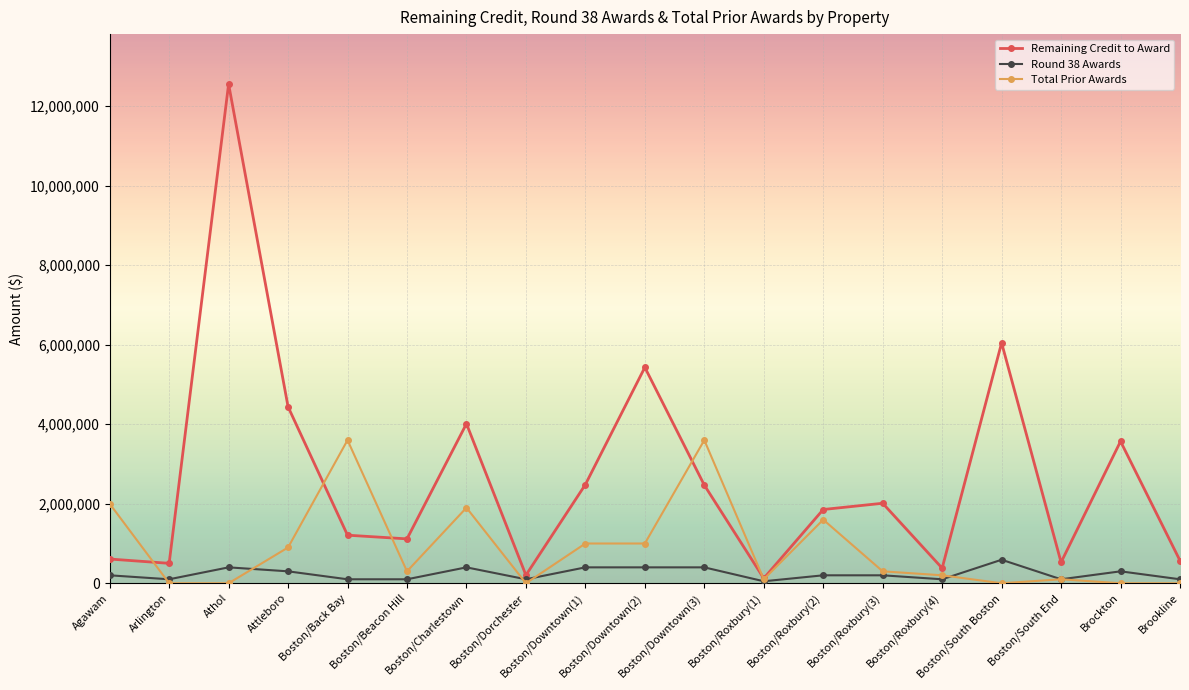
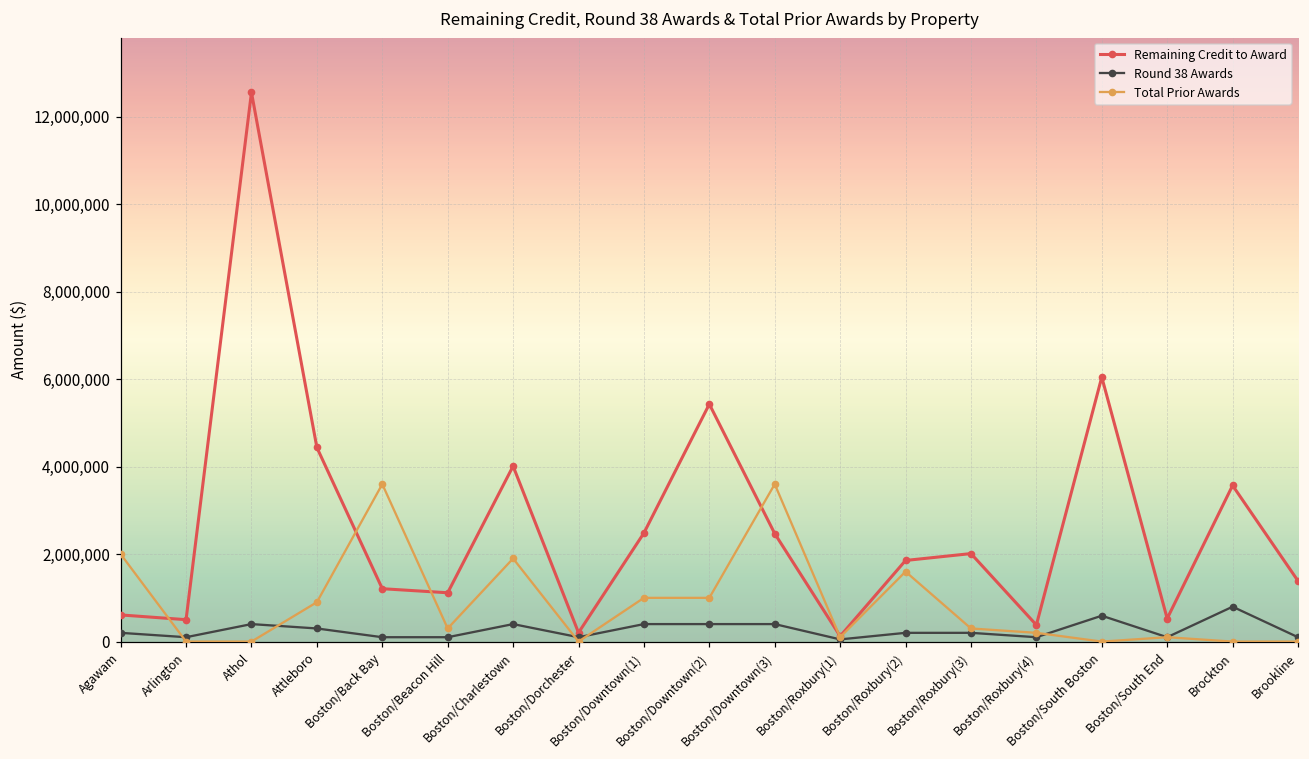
Round 38 Awards, Brockton: 300,000 -> 800,000
Remaining Credit to Award, Brookline: 600,000 -> 1,400,000
